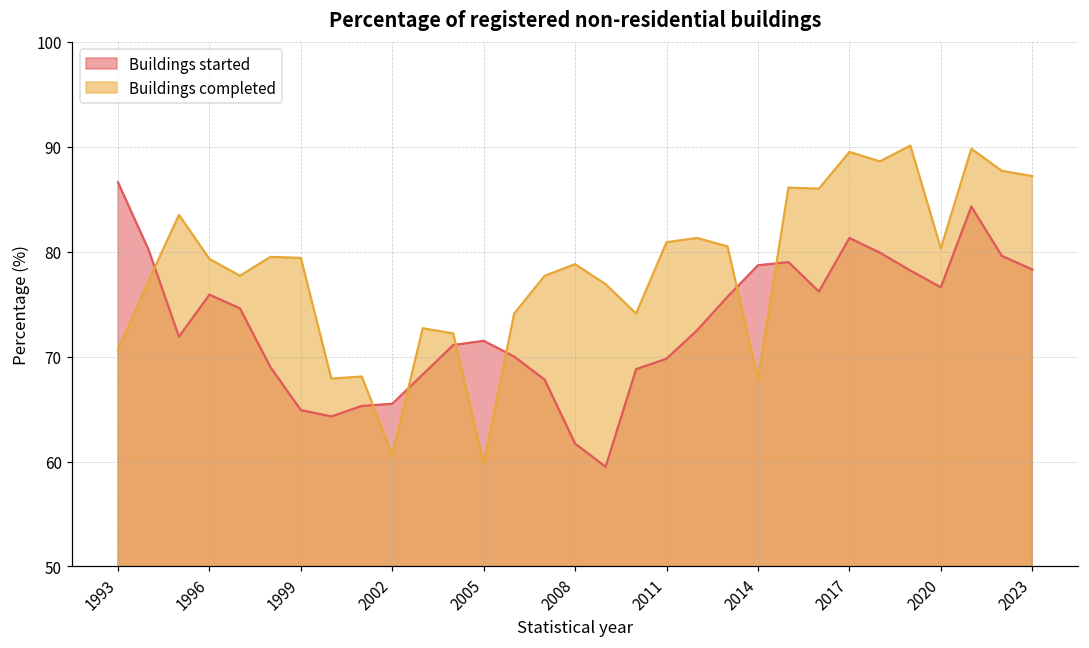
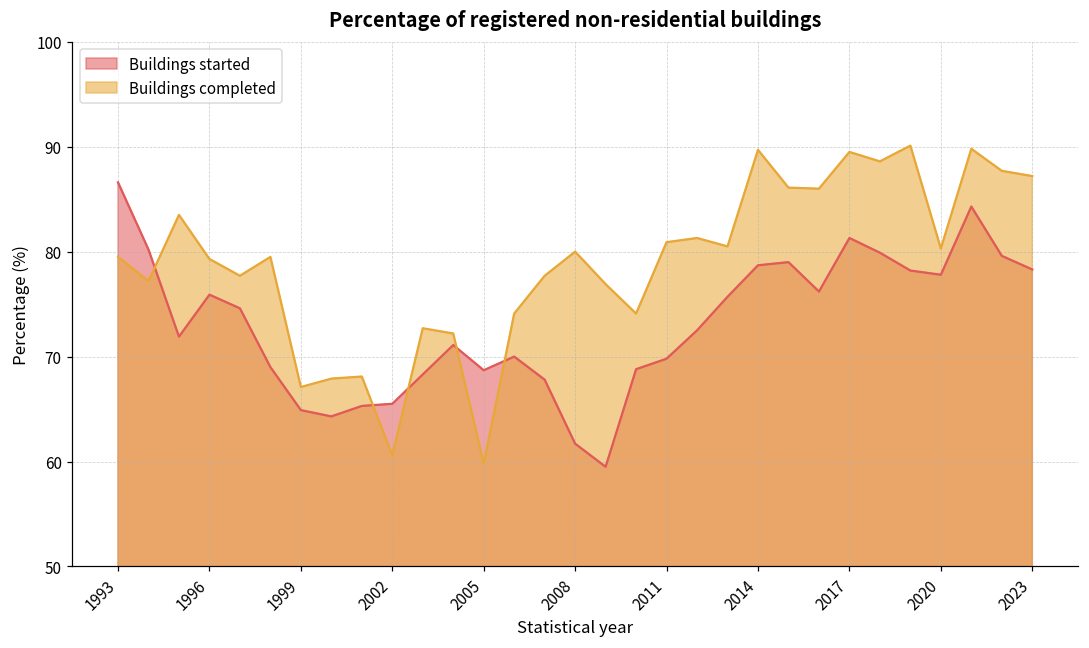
Buildings completed, 1993: 71 -> 80
Buildings completed, 1999: 79 -> 67
Buildings started, 2005: 72 -> 69
Buildings completed, 2008: 79 -> 80
Buildings completed, 2014: 68 -> 90
Buildings started, 2020: 77 -> 78
